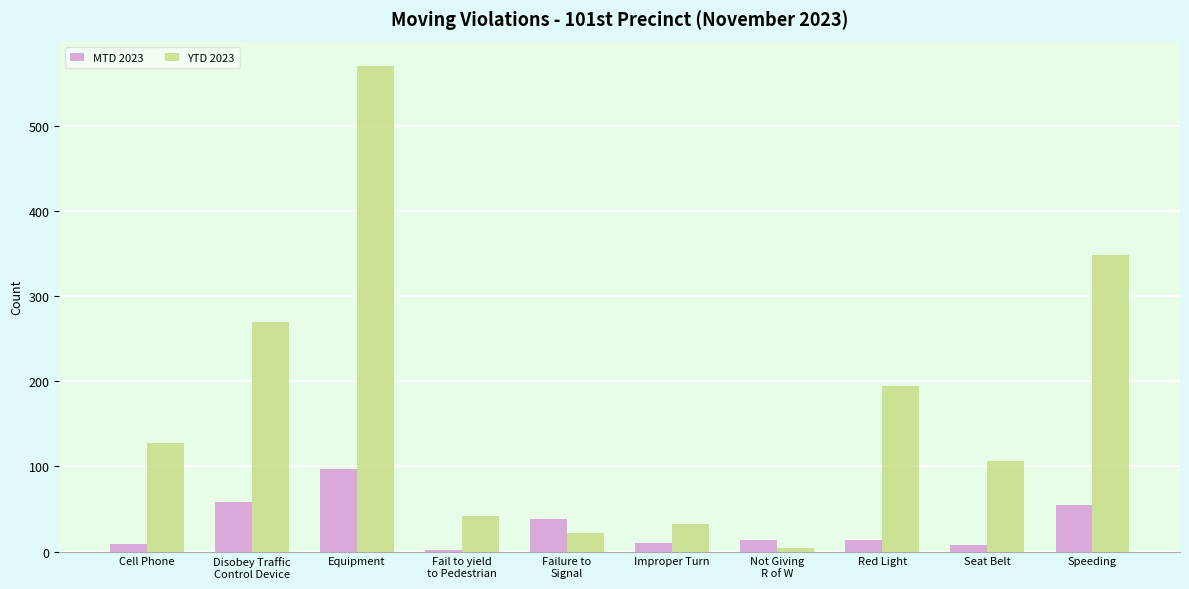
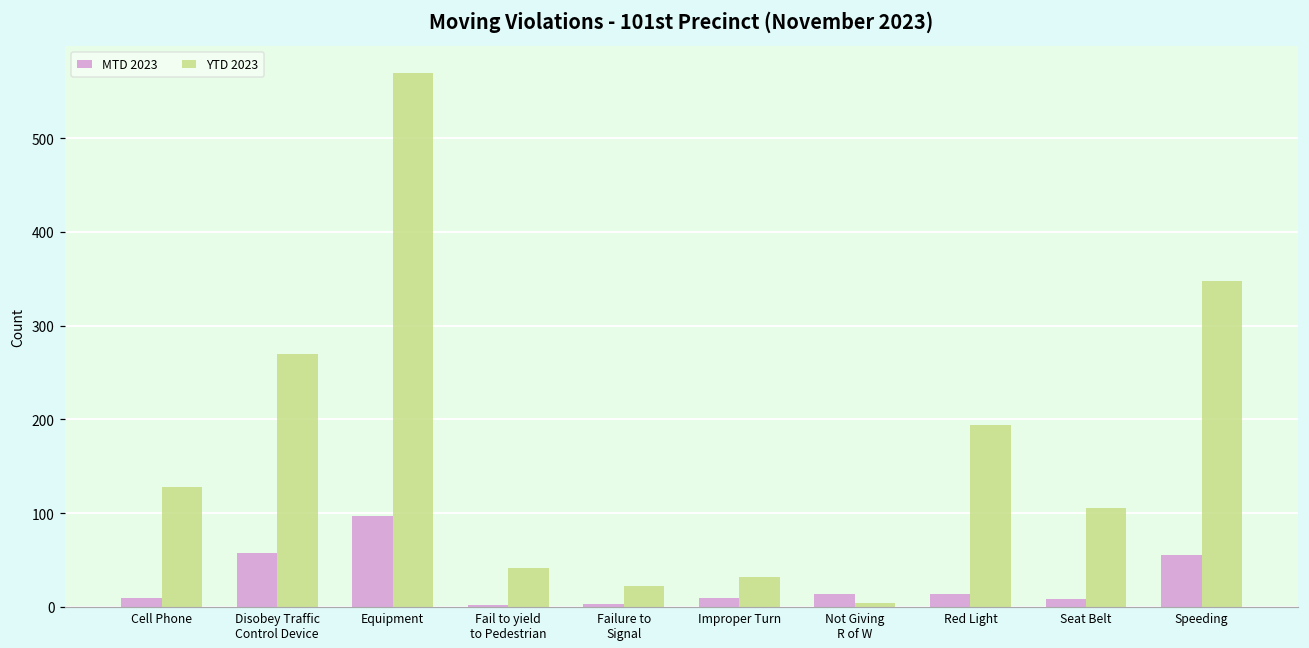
MTD 2023, Failure to Signal: 40 -> 0
